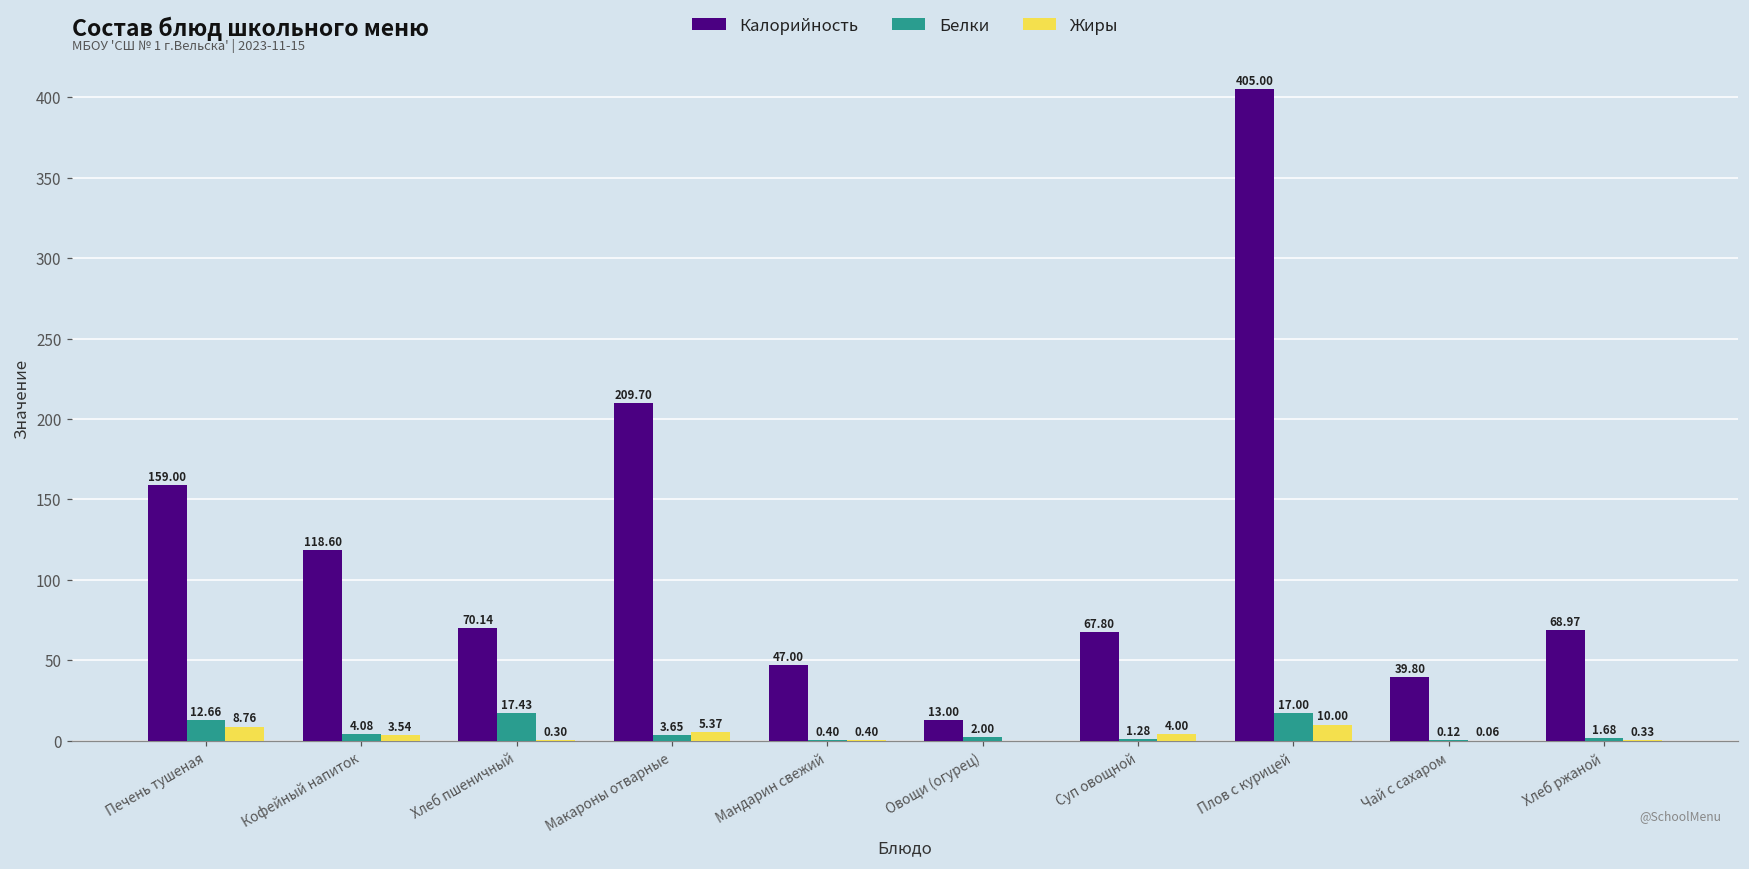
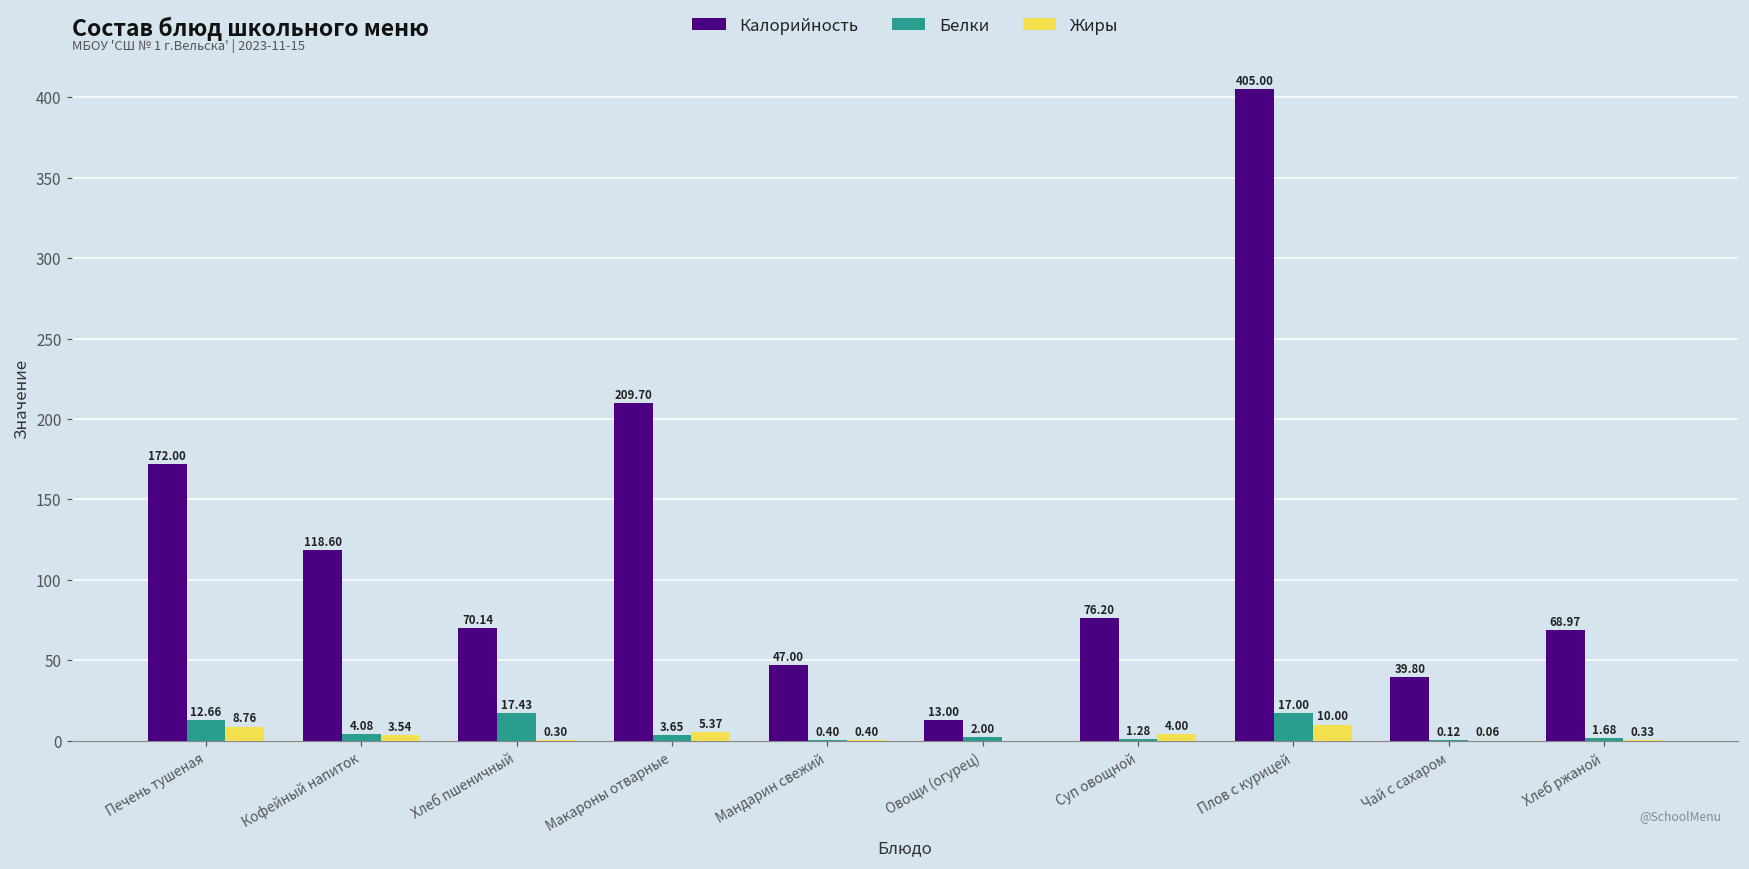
Калорийность, Печень тушеная: 159.00 -> 172.00
Калорийность, Суп овощной: 67.80 -> 76.20
